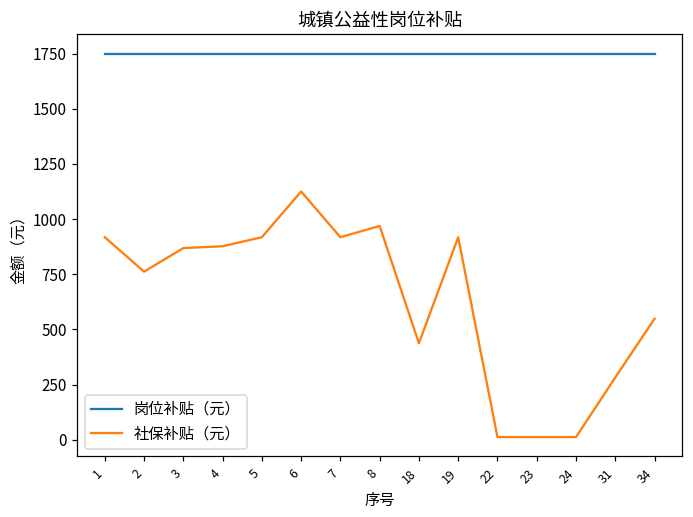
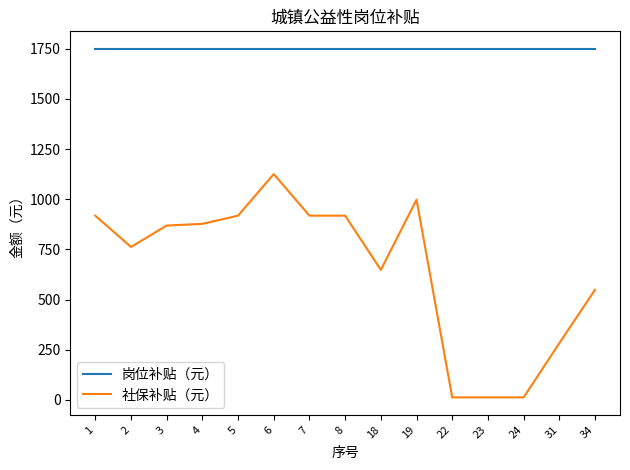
社保补贴（元）, 8: 970 -> 920
社保补贴（元）, 18: 440 -> 650
社保补贴（元）, 19: 920 -> 1000
